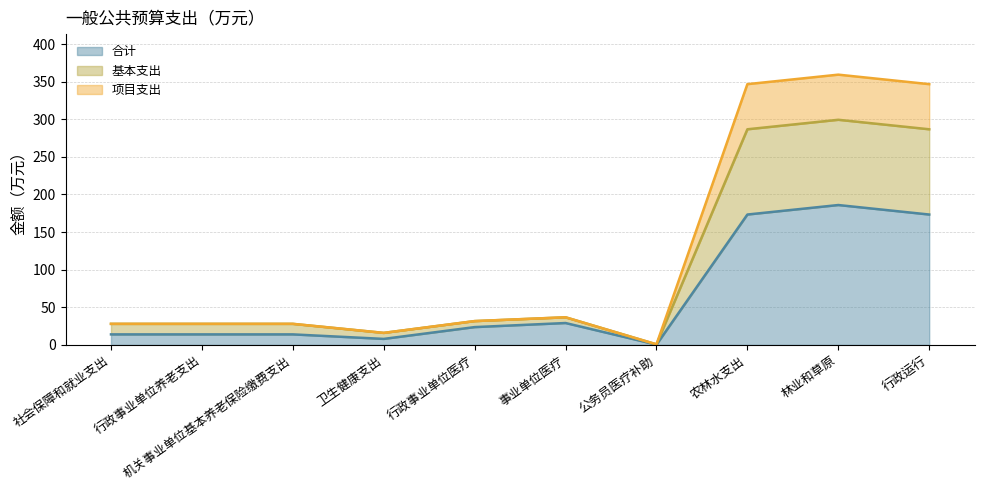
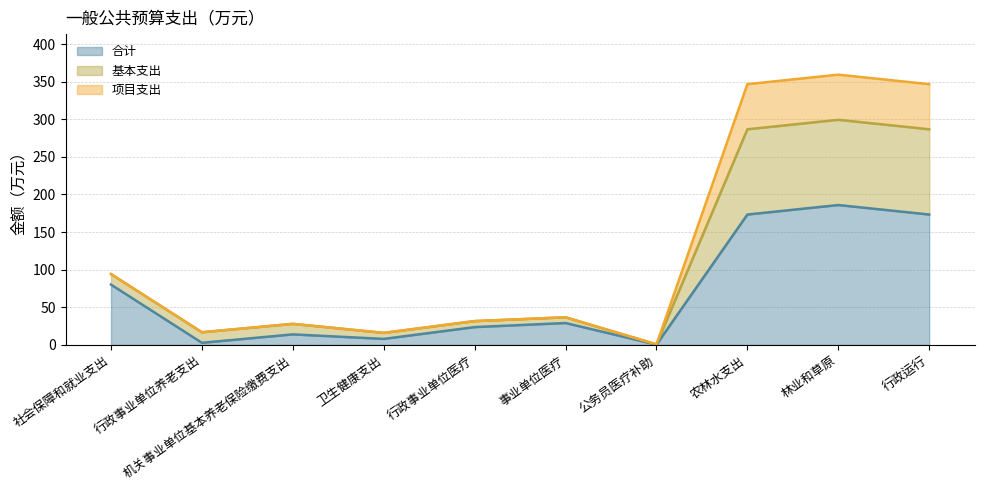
合计, 社会保障和就业支出: 10 -> 80
合计, 行政事业单位养老支出: 10 -> 0
